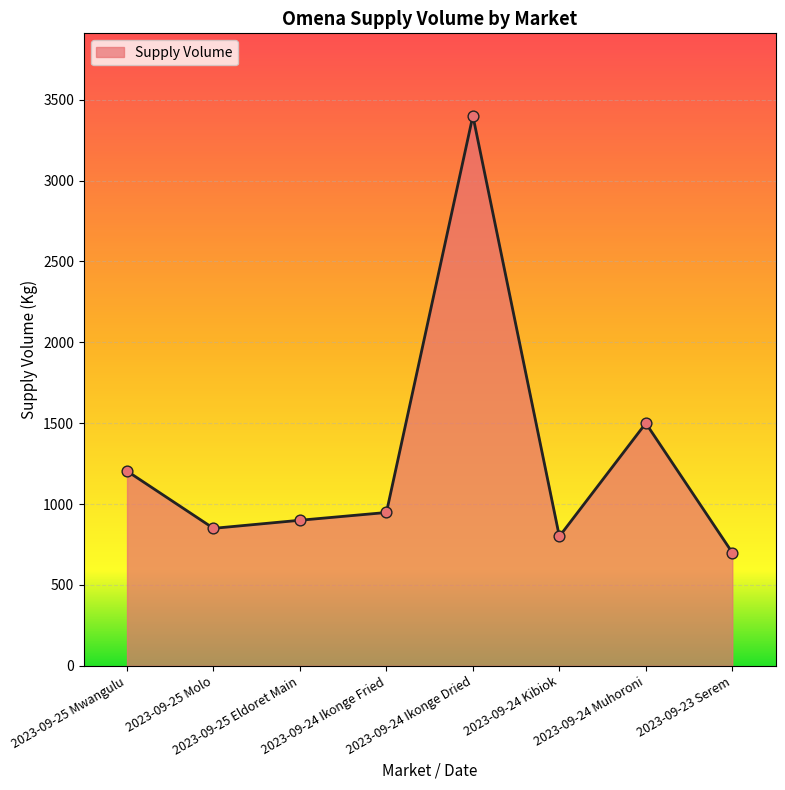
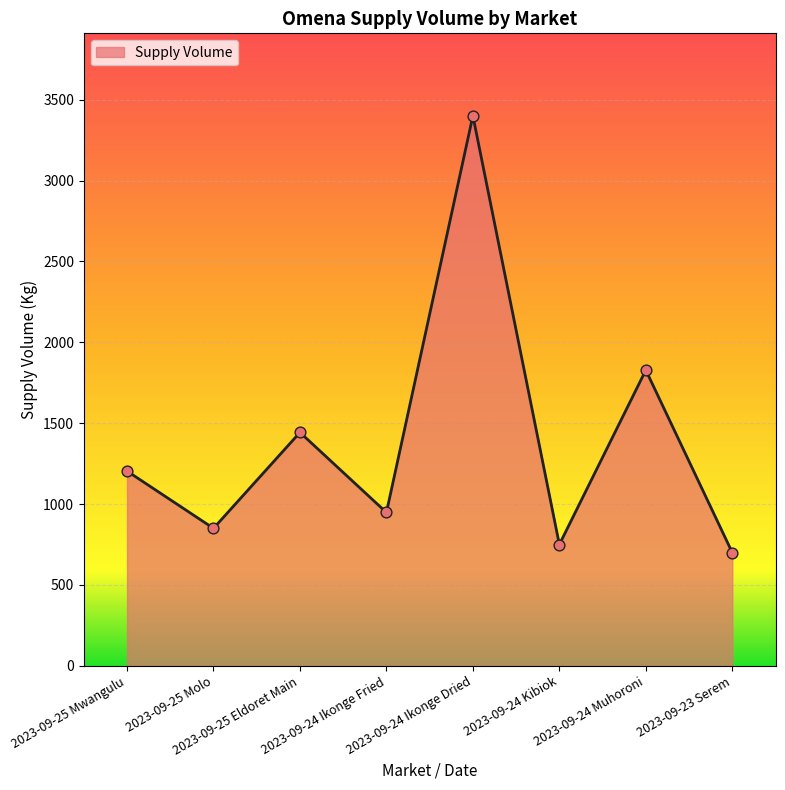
2023-09-25 Eldoret Main: 900 -> 1440
2023-09-24 Kibiok: 800 -> 750
2023-09-24 Muhoroni: 1500 -> 1830
